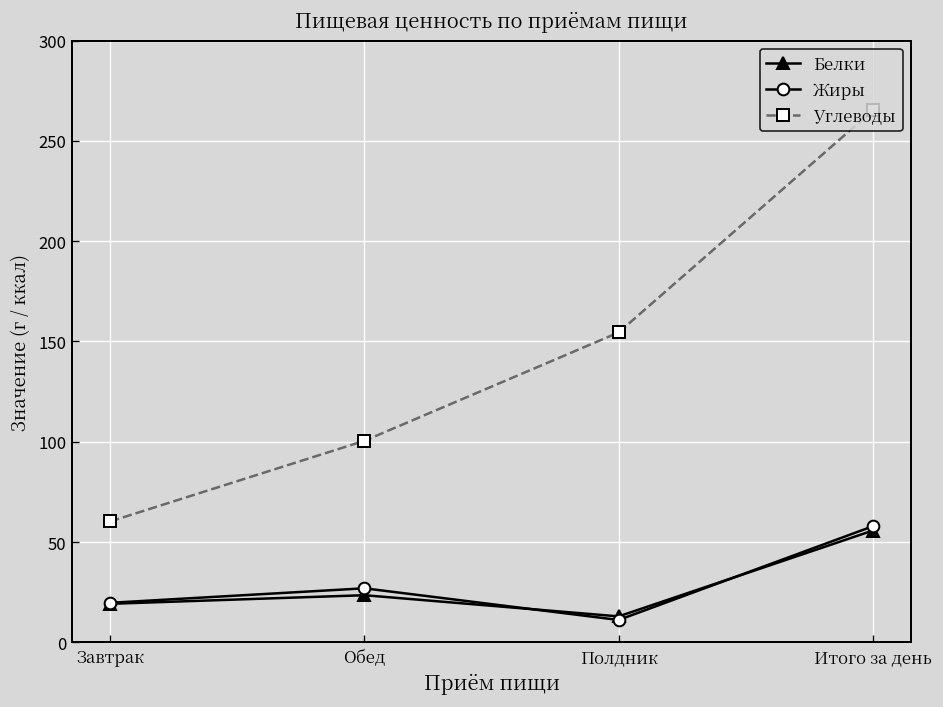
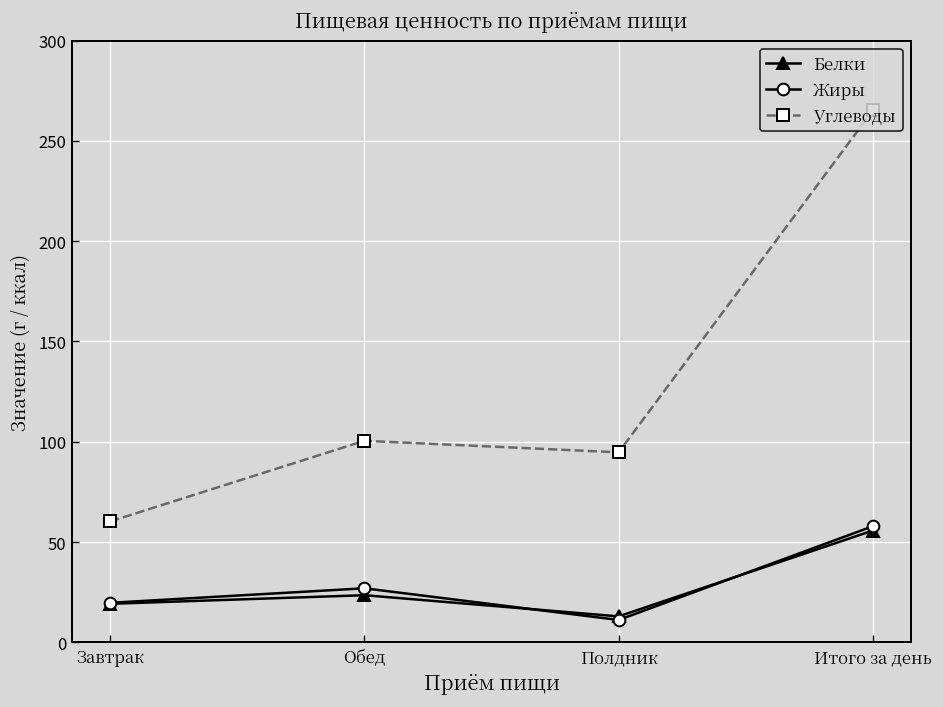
Углеводы, Полдник: 155 -> 95
